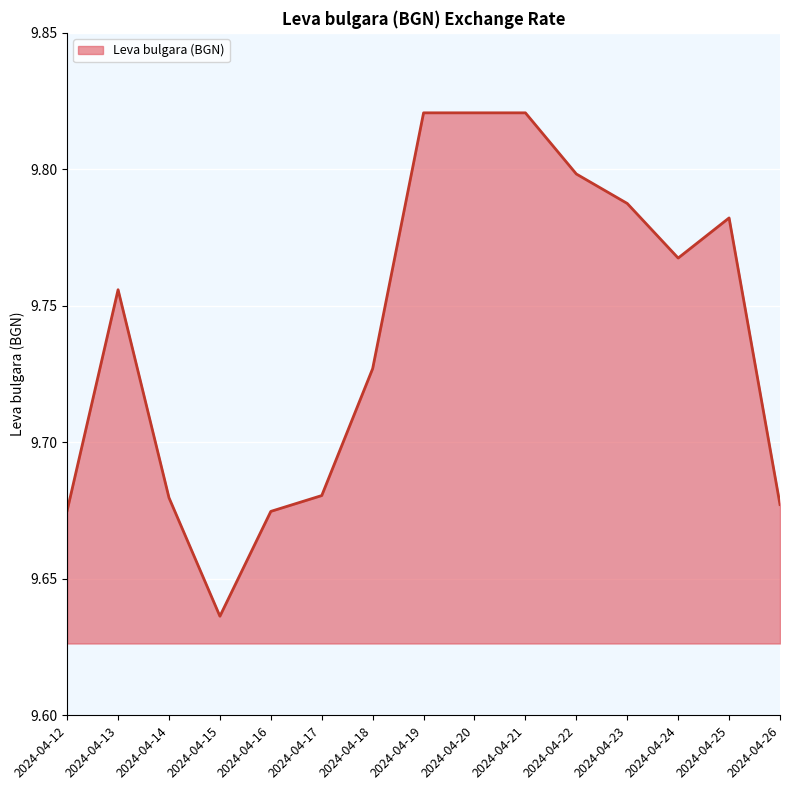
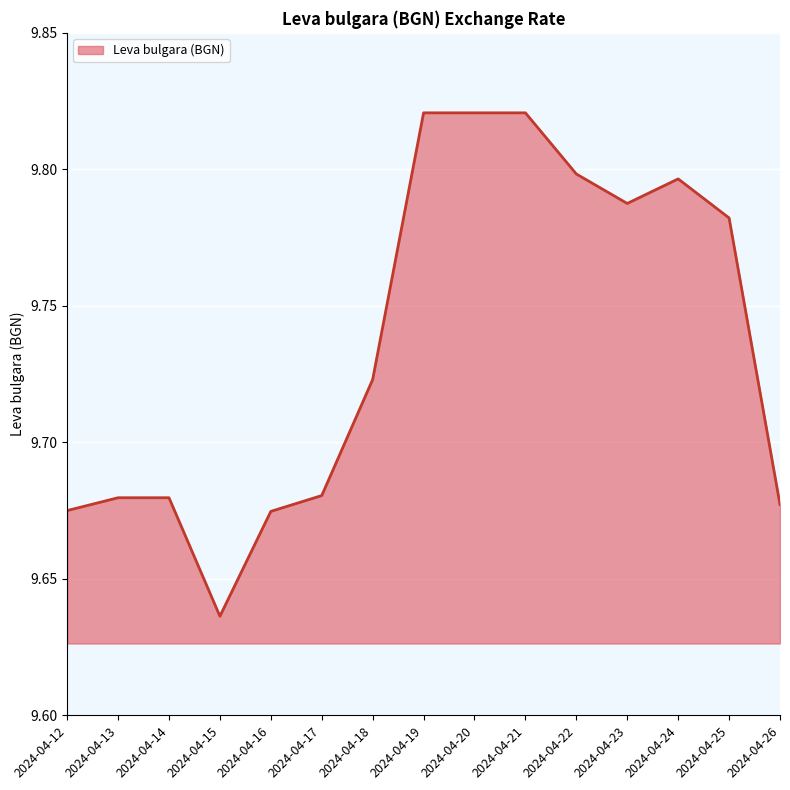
2024-04-13: 9.756 -> 9.680
2024-04-18: 9.727 -> 9.723
2024-04-24: 9.768 -> 9.797
